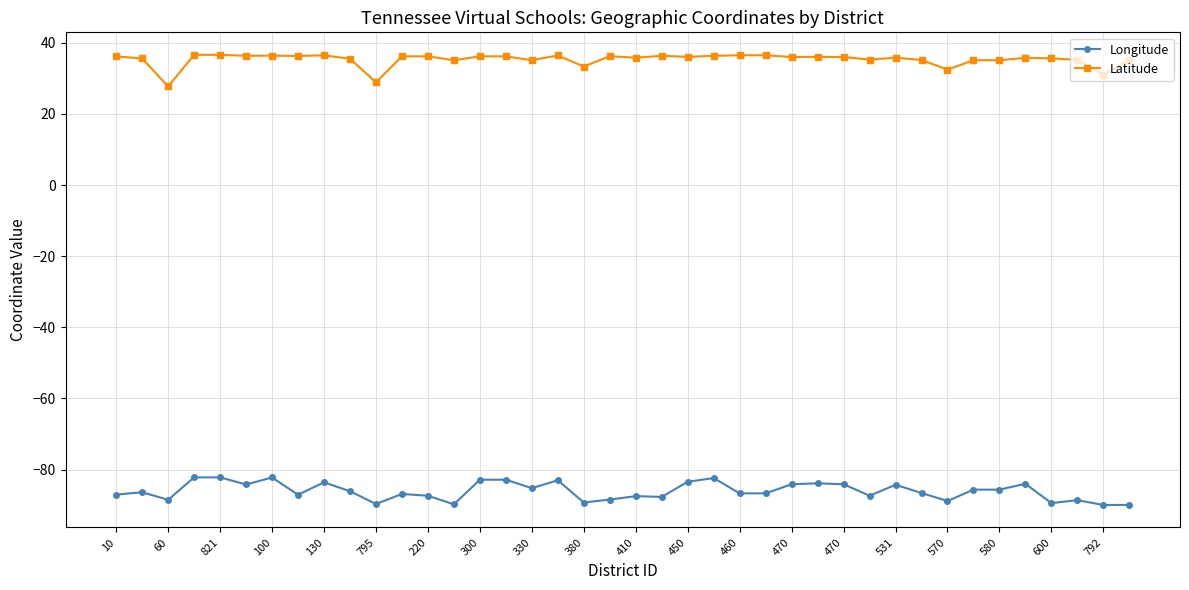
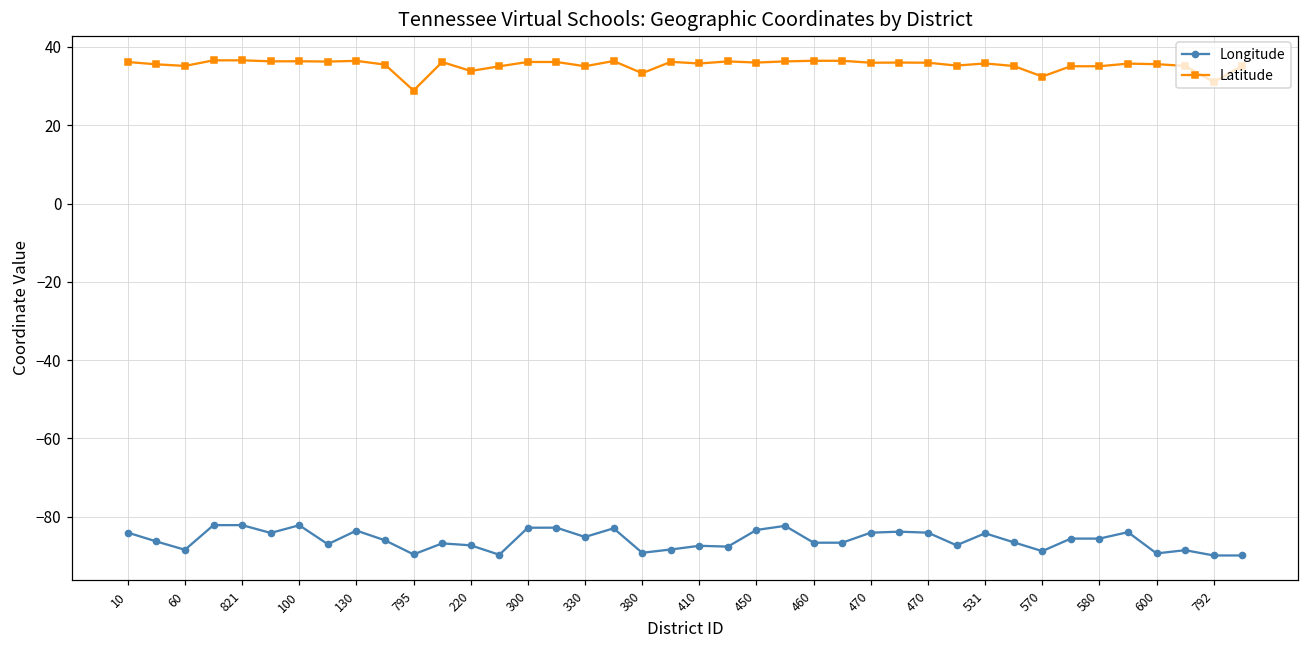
Longitude, 10: -87 -> -84
Latitude, 60: 28 -> 35
Latitude, 220: 36 -> 34
